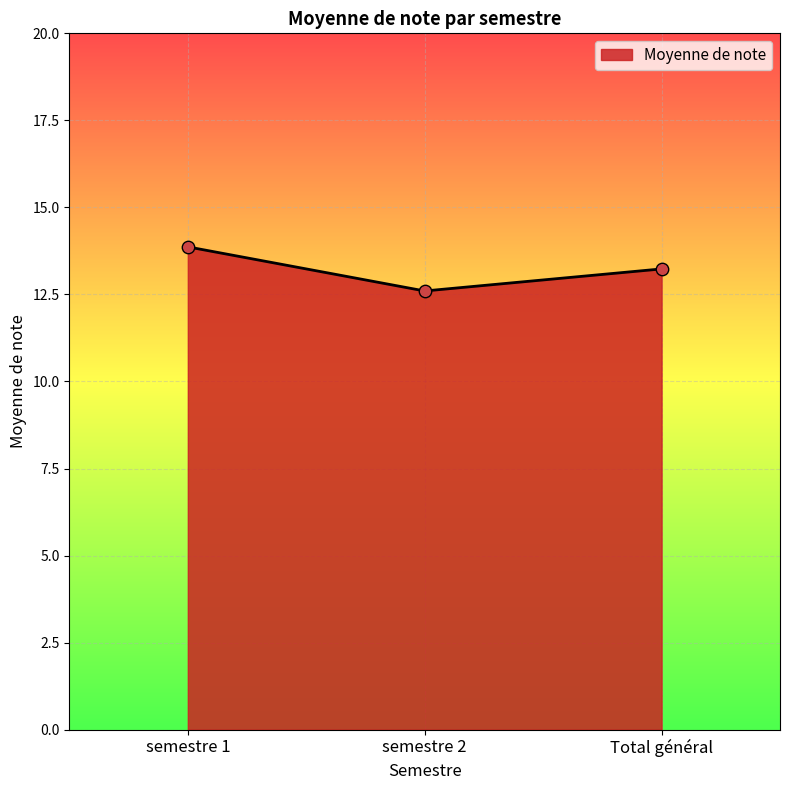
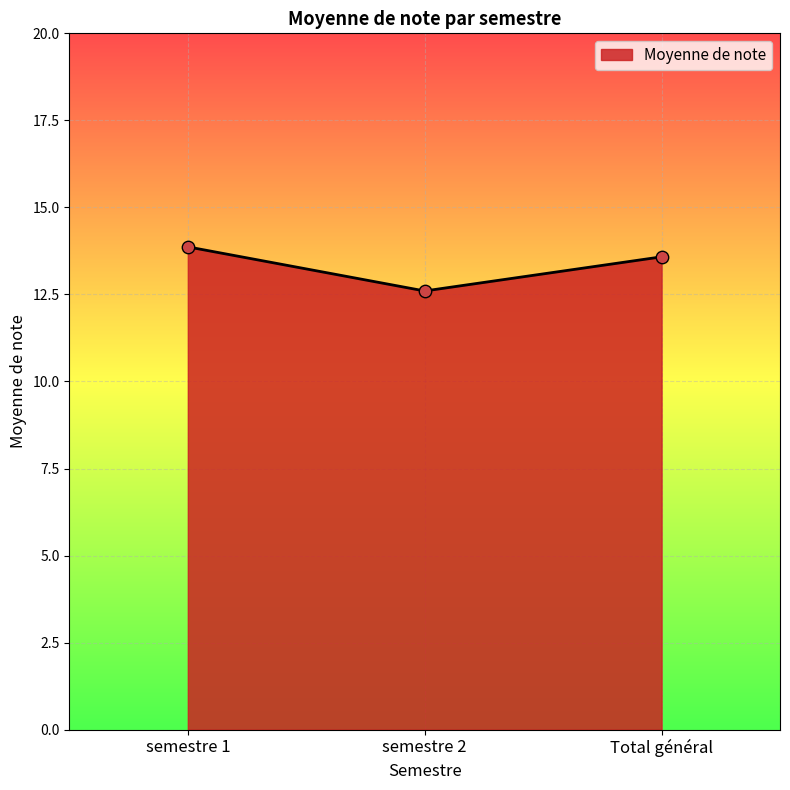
Total général: 13.2 -> 13.6
